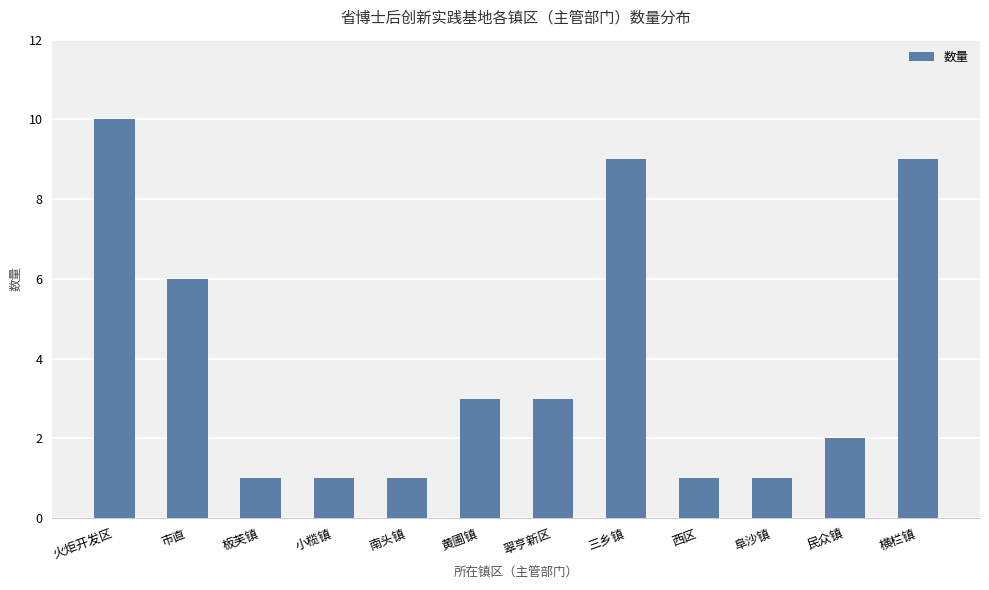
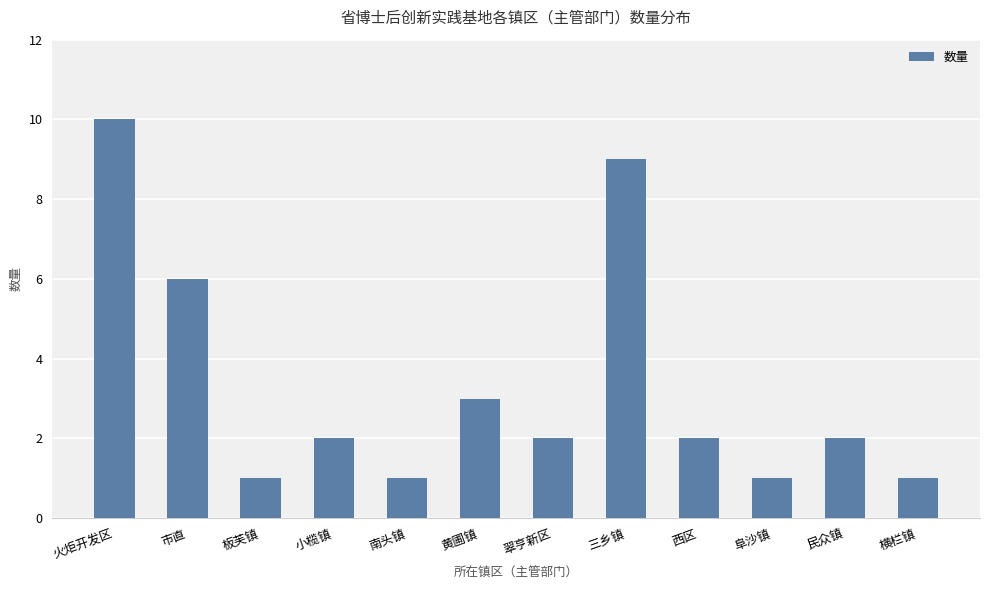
小榄镇: 1 -> 2
翠亨新区: 3 -> 2
西区: 1 -> 2
横栏镇: 9 -> 1
